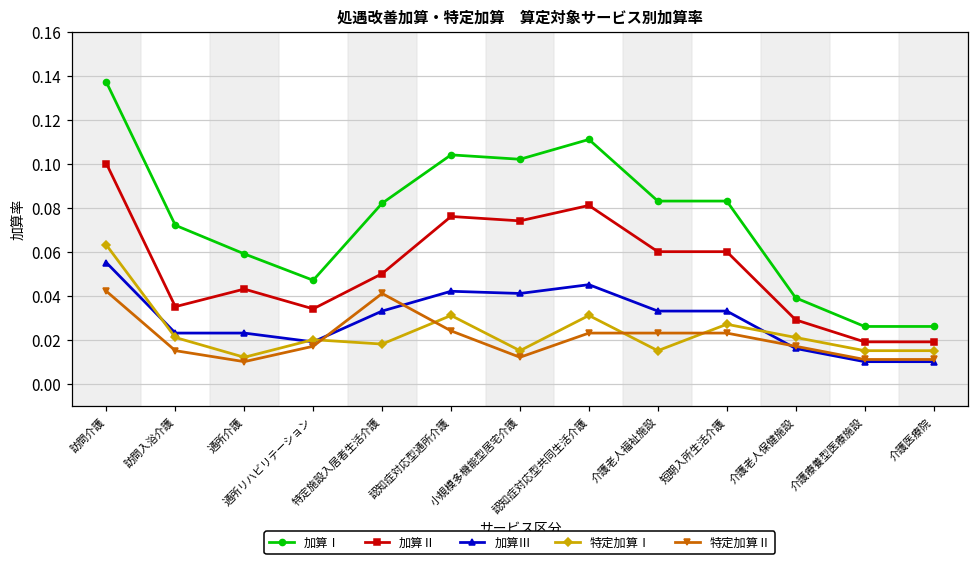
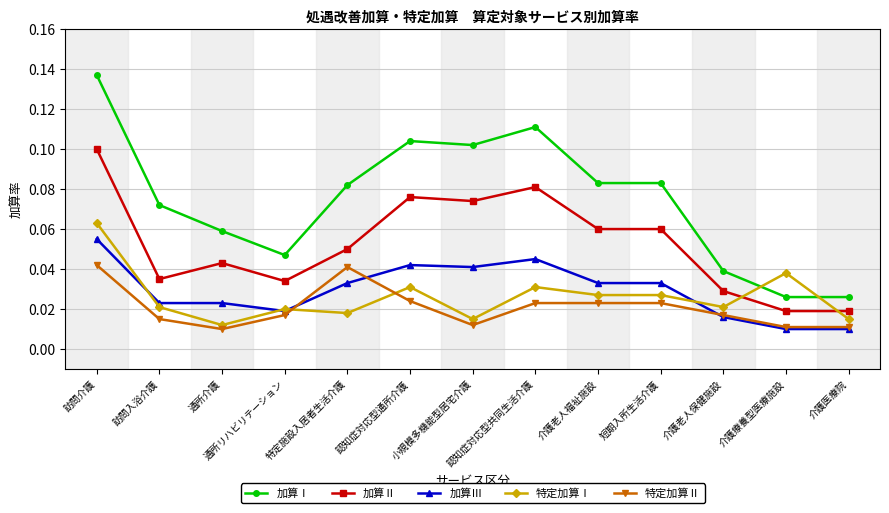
特定加算Ⅰ, 介護老人福祉施設: 0.015 -> 0.027
特定加算Ⅰ, 介護療養型医療施設: 0.015 -> 0.038
